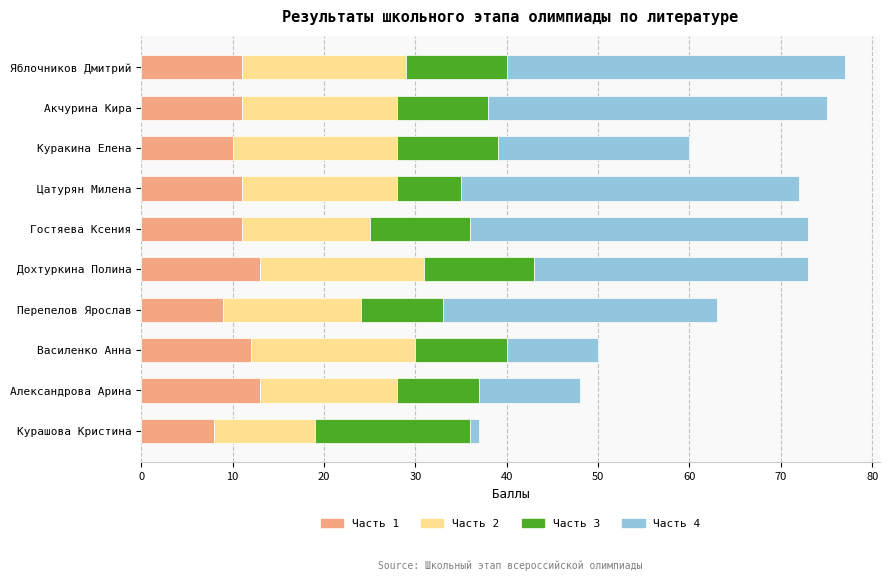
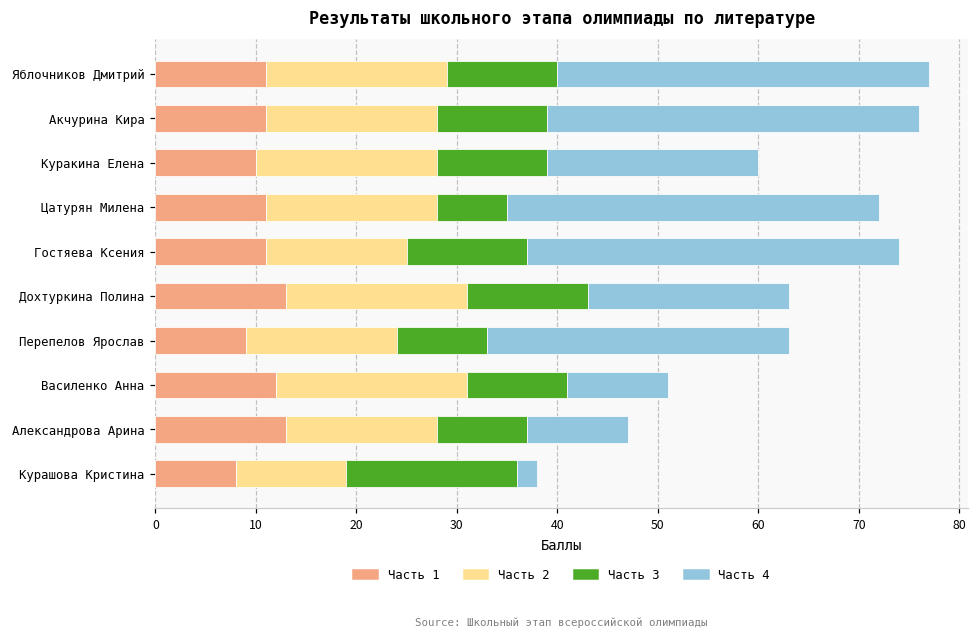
Часть 3, Акчурина Кира: 10 -> 11
Часть 3, Гостяева Ксения: 11 -> 12
Часть 4, Дохтуркина Полина: 30 -> 20
Часть 2, Василенко Анна: 18 -> 19
Часть 4, Александрова Арина: 11 -> 10
Часть 4, Курашова Кристина: 1 -> 2
